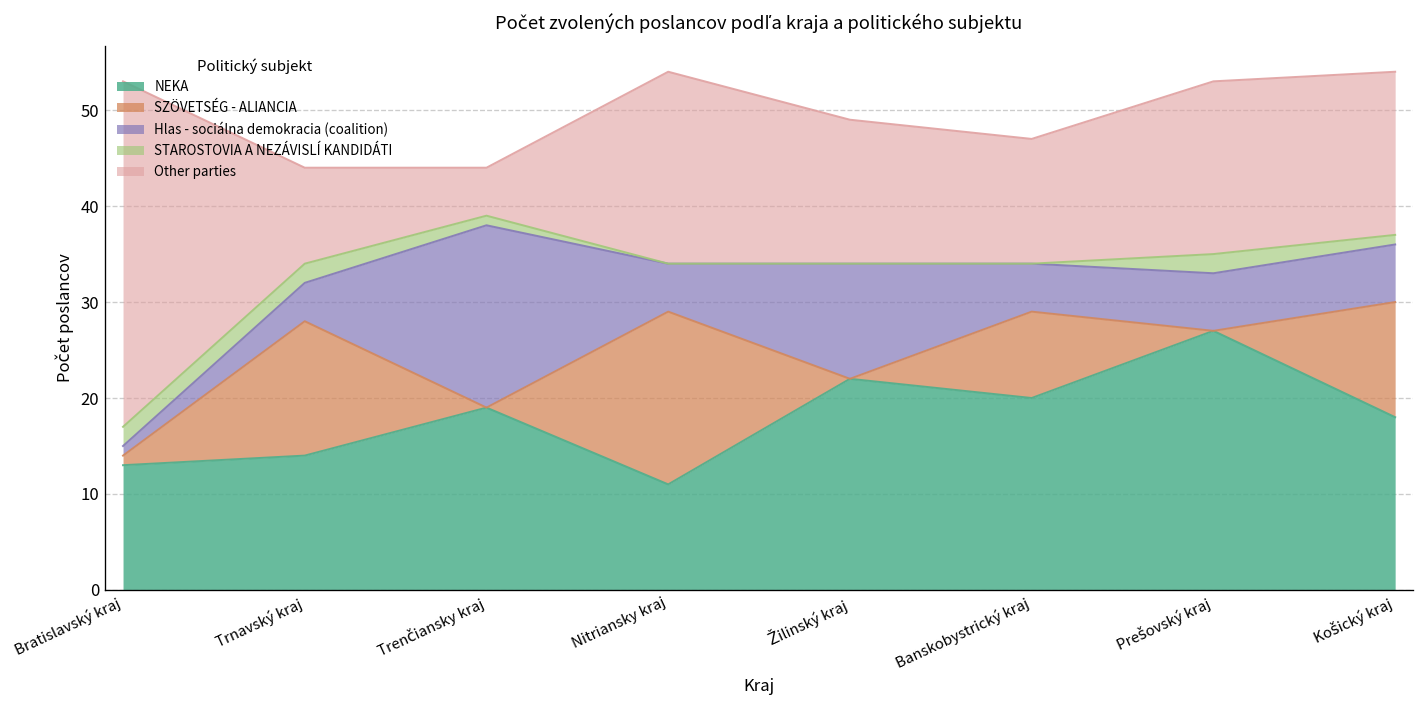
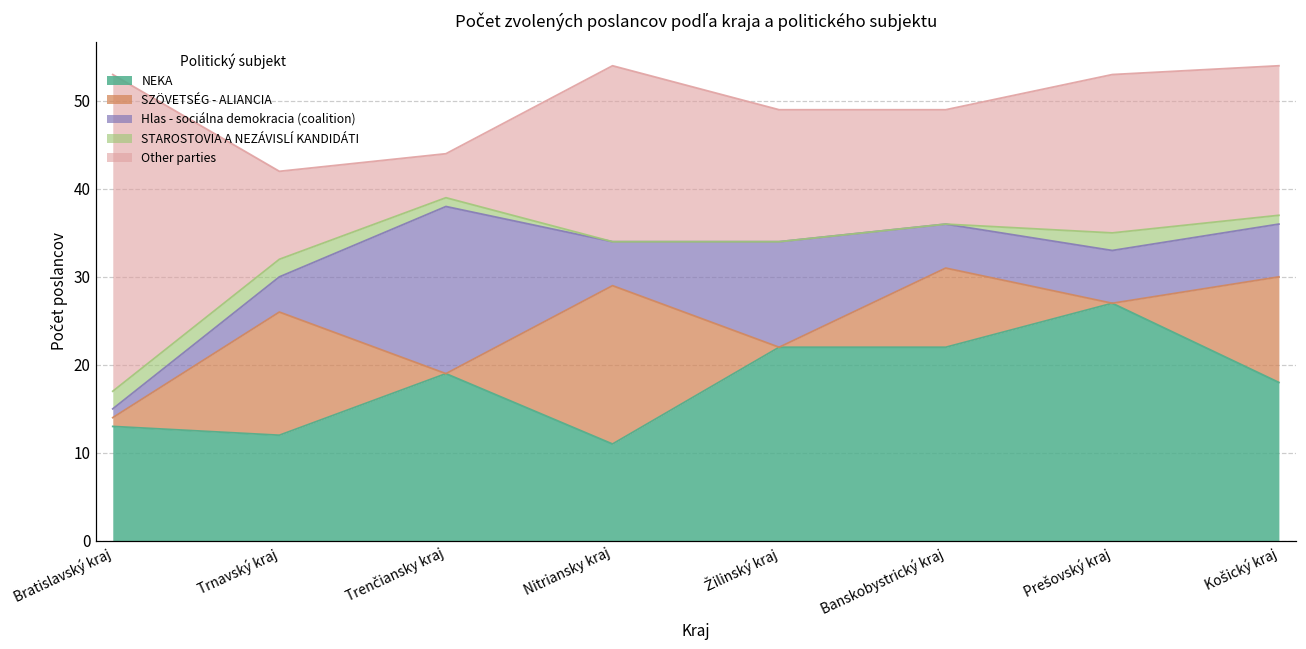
NEKA, Trnavský kraj: 14 -> 12
NEKA, Banskobystrický kraj: 20 -> 22
